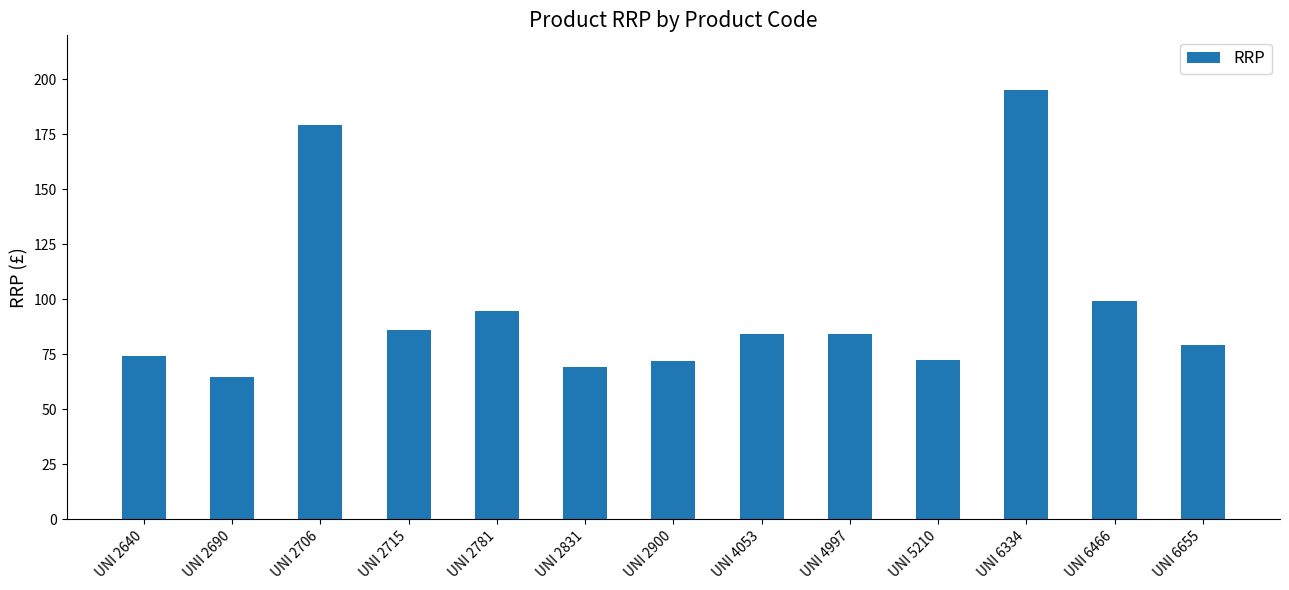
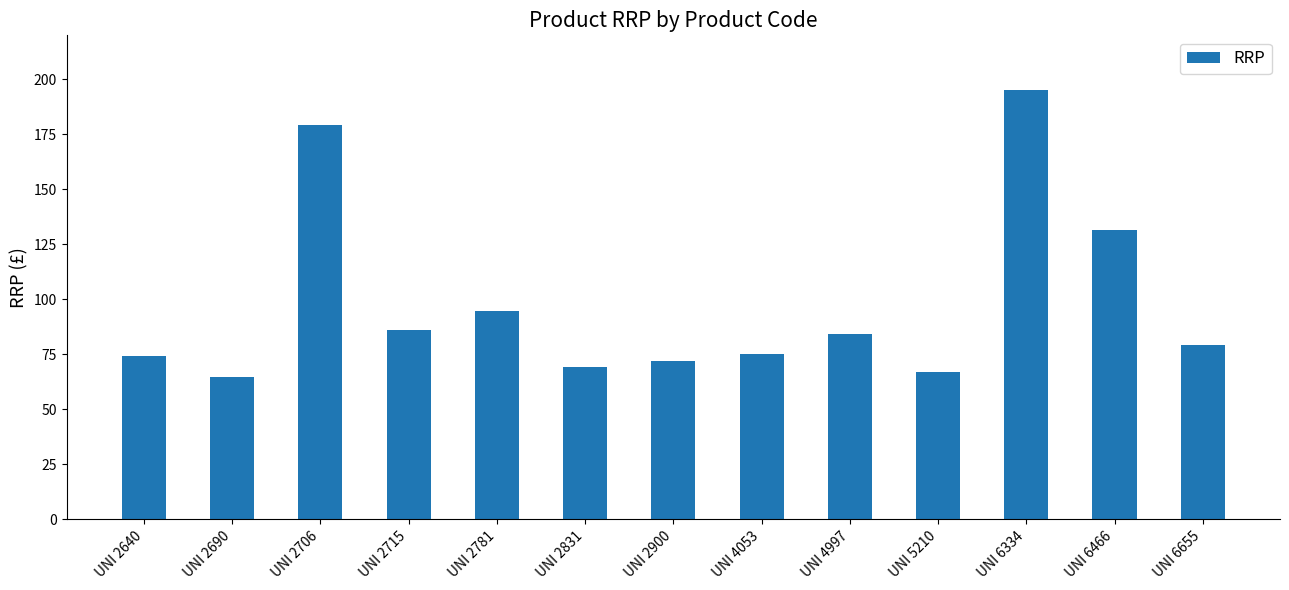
UNI 4053: 84 -> 75
UNI 5210: 72 -> 67
UNI 6466: 99 -> 131
